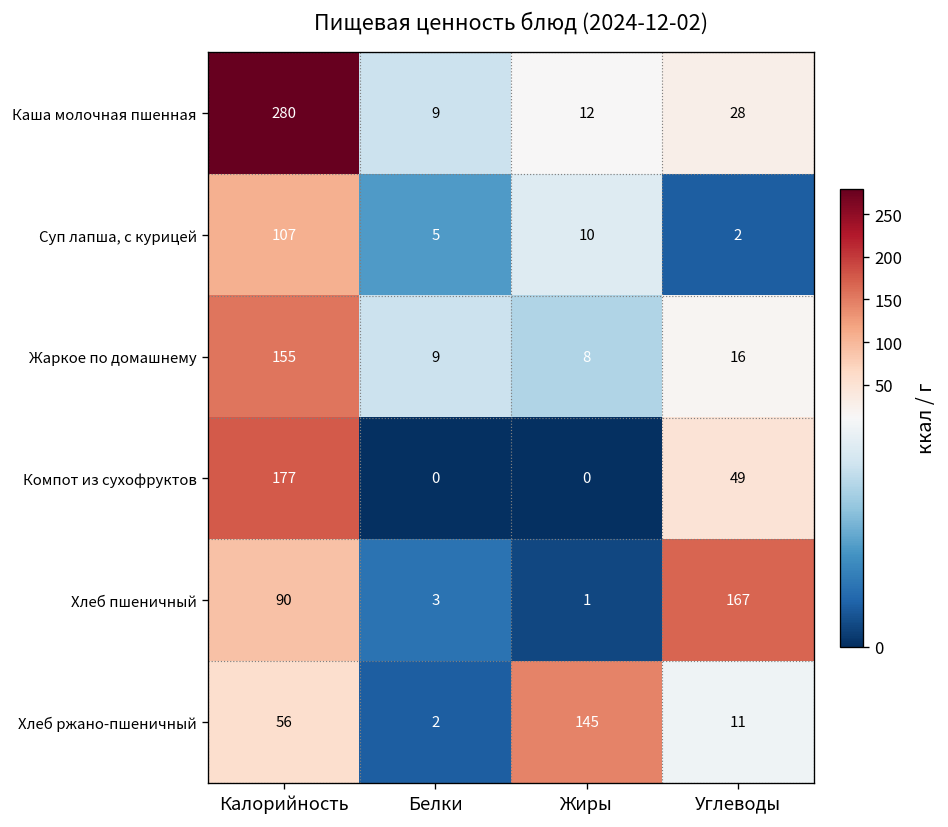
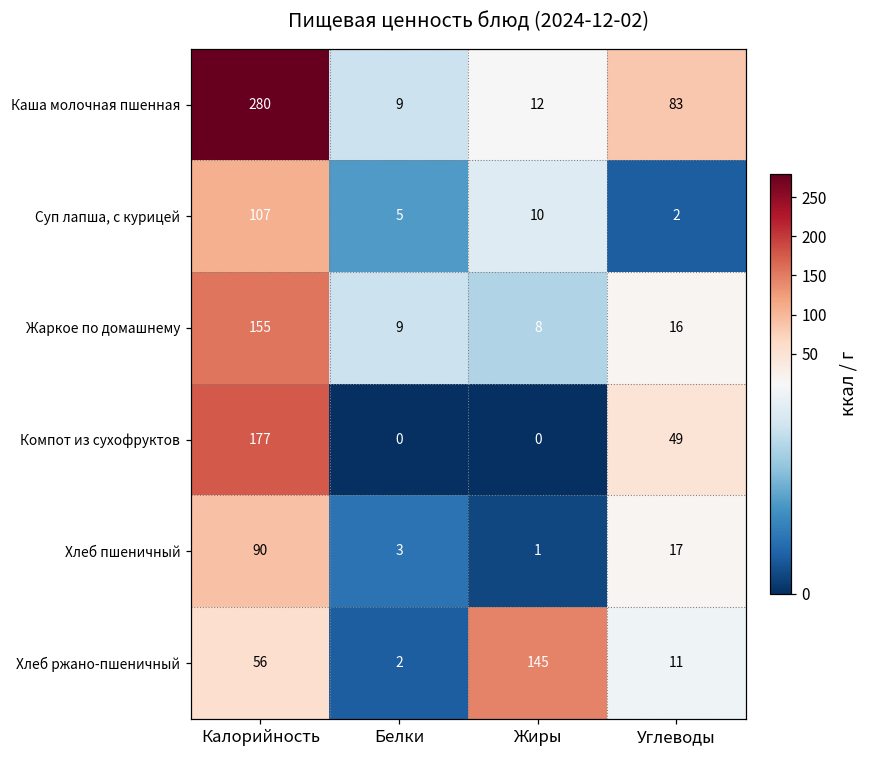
Каша молочная пшенная, Углеводы: 28 -> 83
Хлеб пшеничный, Углеводы: 167 -> 17
